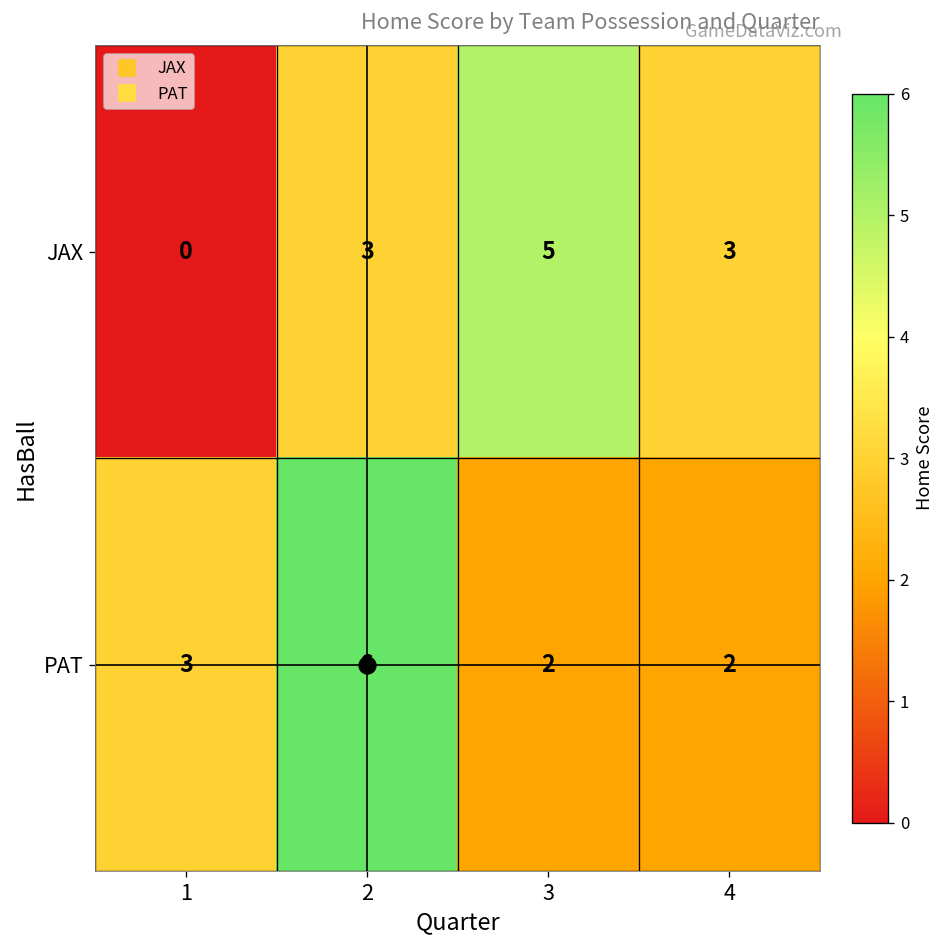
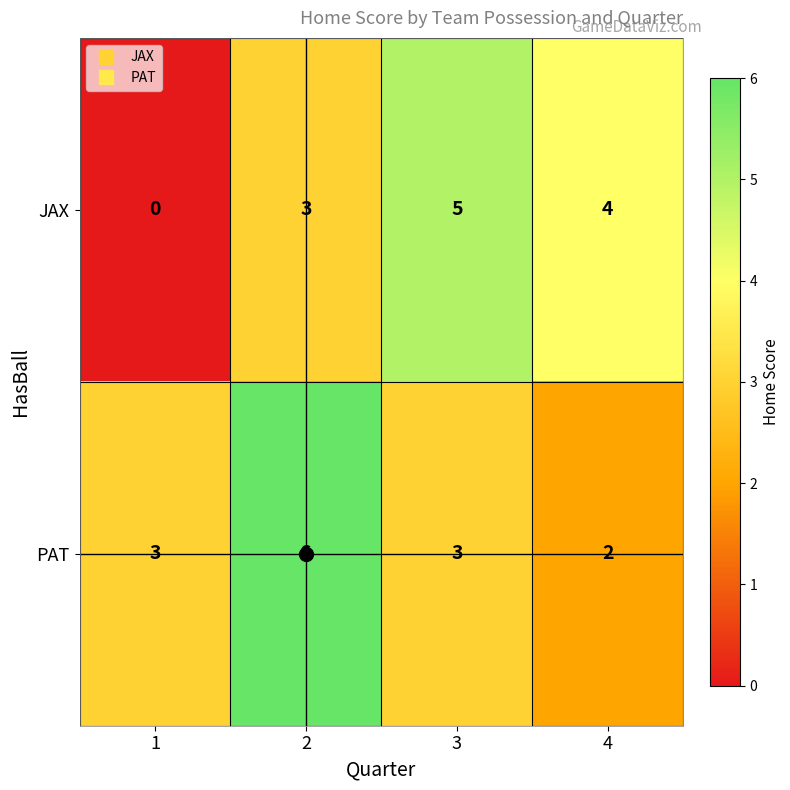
JAX, 4: 3 -> 4
PAT, 3: 2 -> 3
